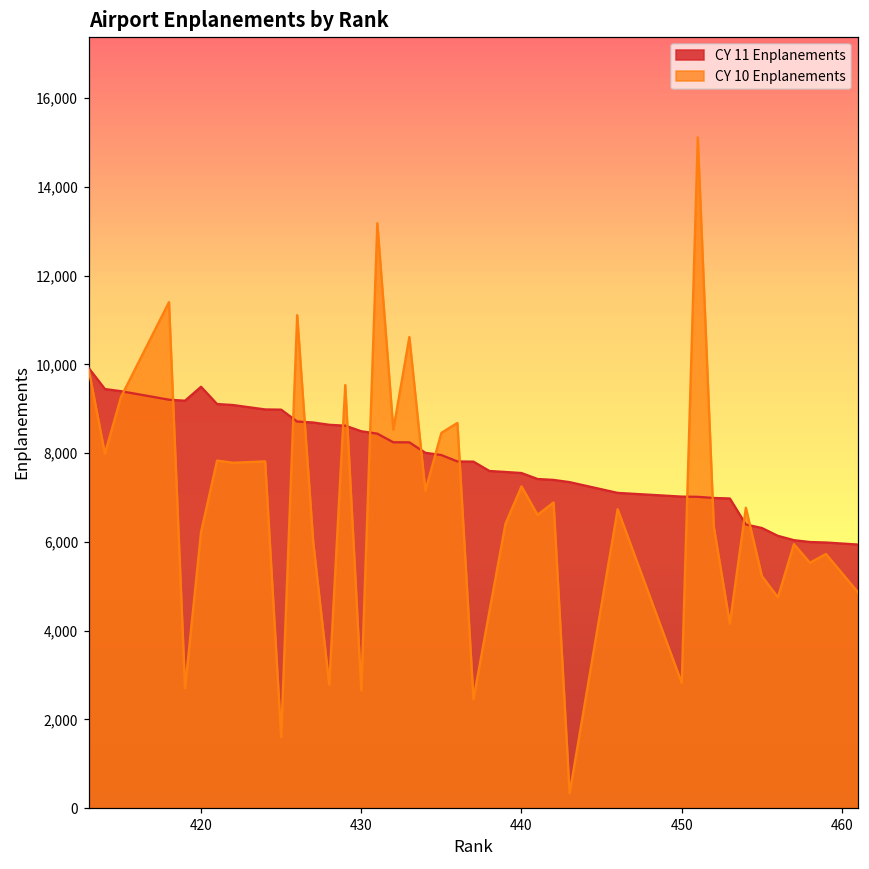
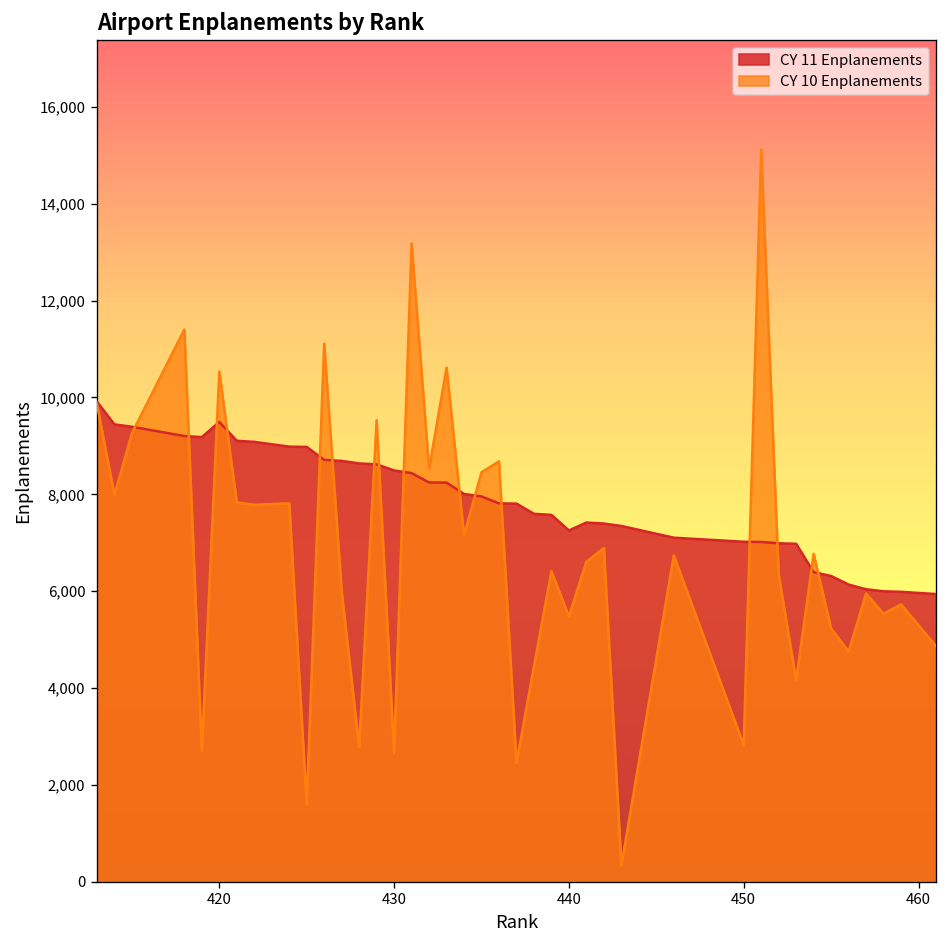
CY 10 Enplanements, 420: 6,200 -> 10,500
CY 11 Enplanements, 440: 7,600 -> 7,300
CY 10 Enplanements, 440: 7,300 -> 5,500
